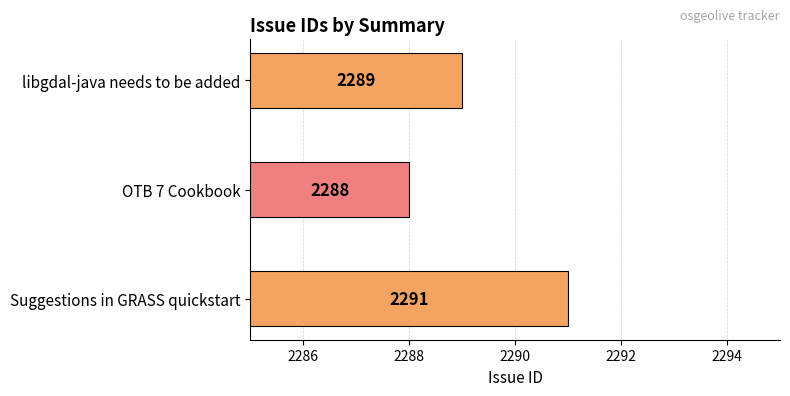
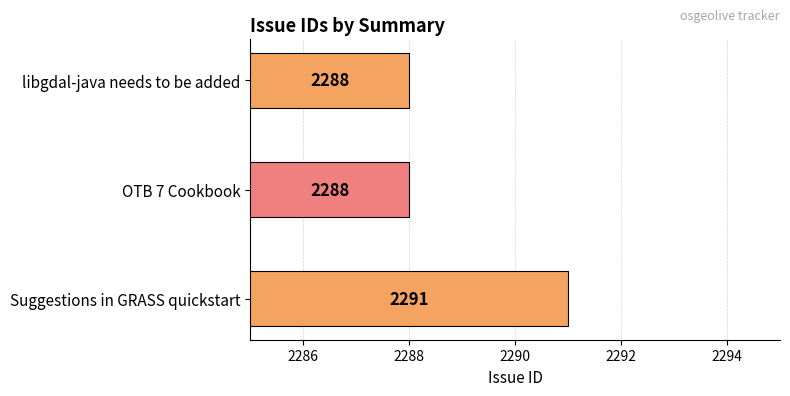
libgdal-java needs to be added: 2289 -> 2288
